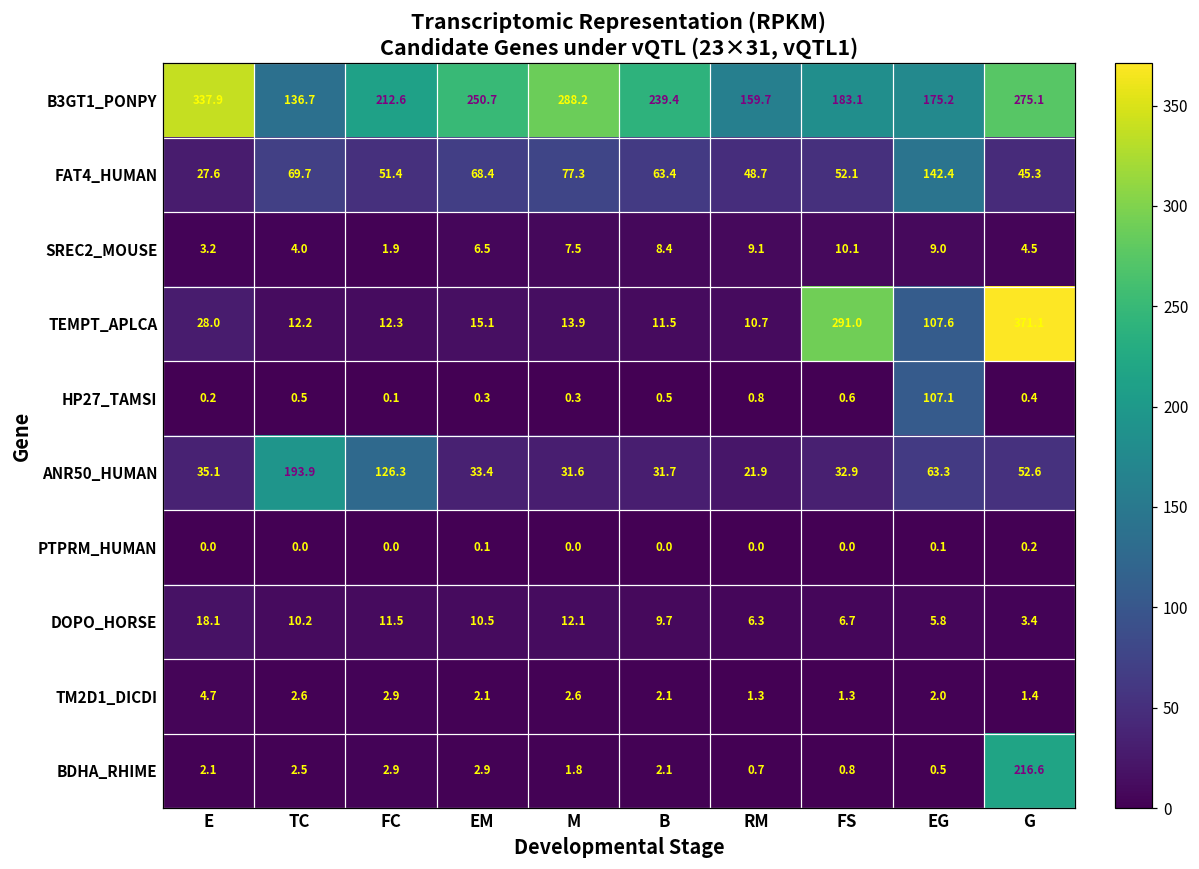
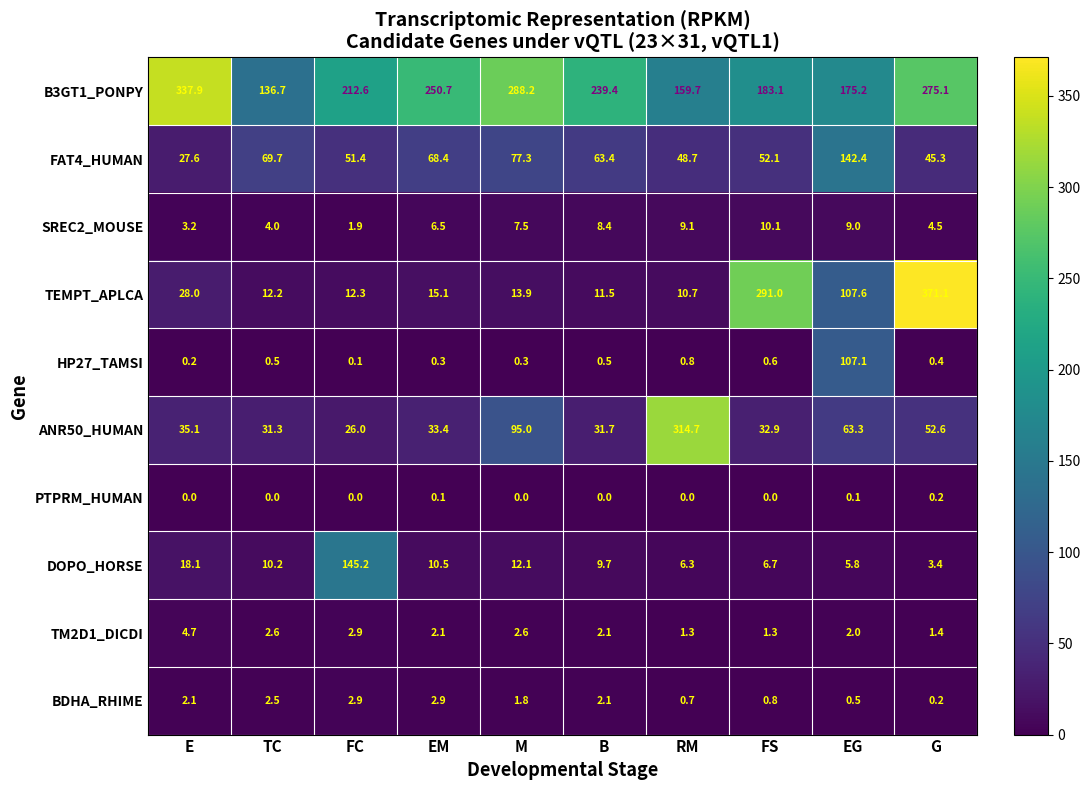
ANR50_HUMAN, TC: 193.9 -> 31.3
ANR50_HUMAN, FC: 126.3 -> 26.0
ANR50_HUMAN, M: 31.6 -> 95.0
ANR50_HUMAN, RM: 21.9 -> 314.7
DOPO_HORSE, FC: 11.5 -> 145.2
BDHA_RHIME, G: 216.6 -> 0.2
